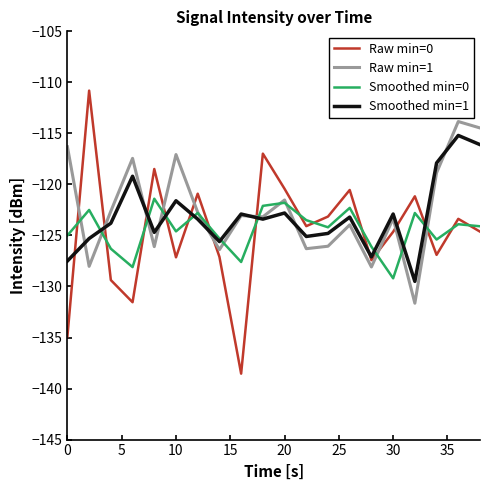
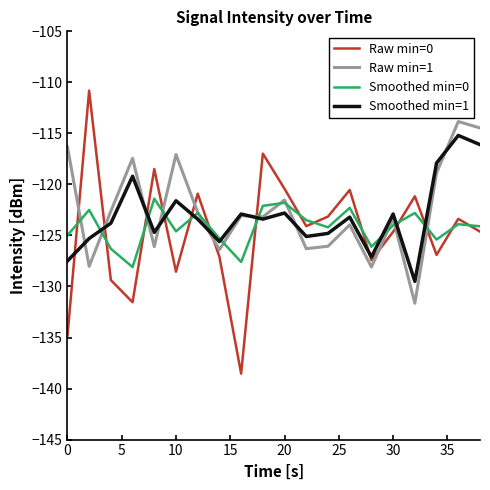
Raw min=0, 10: -127.1 -> -128.6
Smoothed min=0, 30: -129.2 -> -124.0
